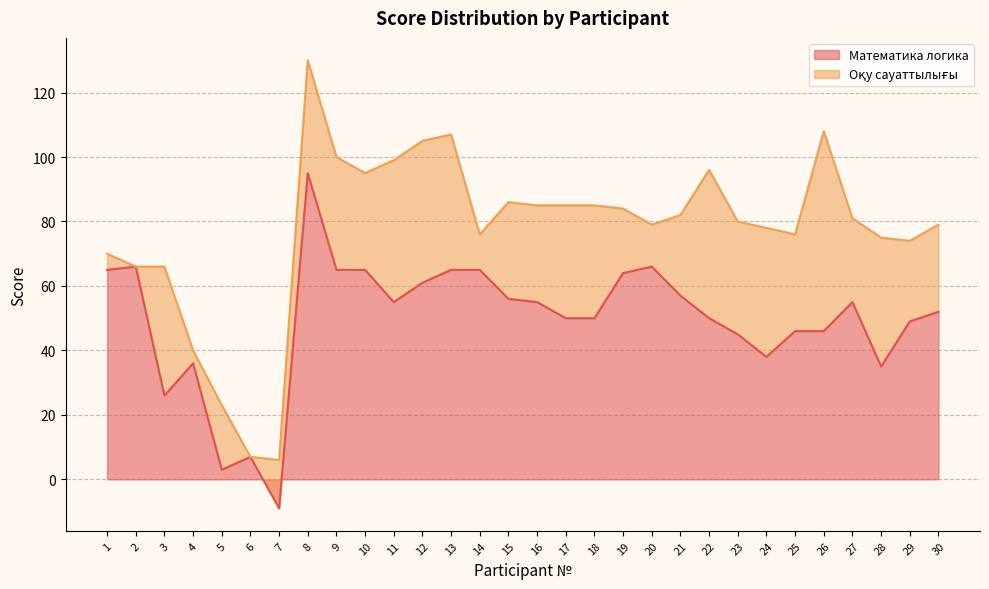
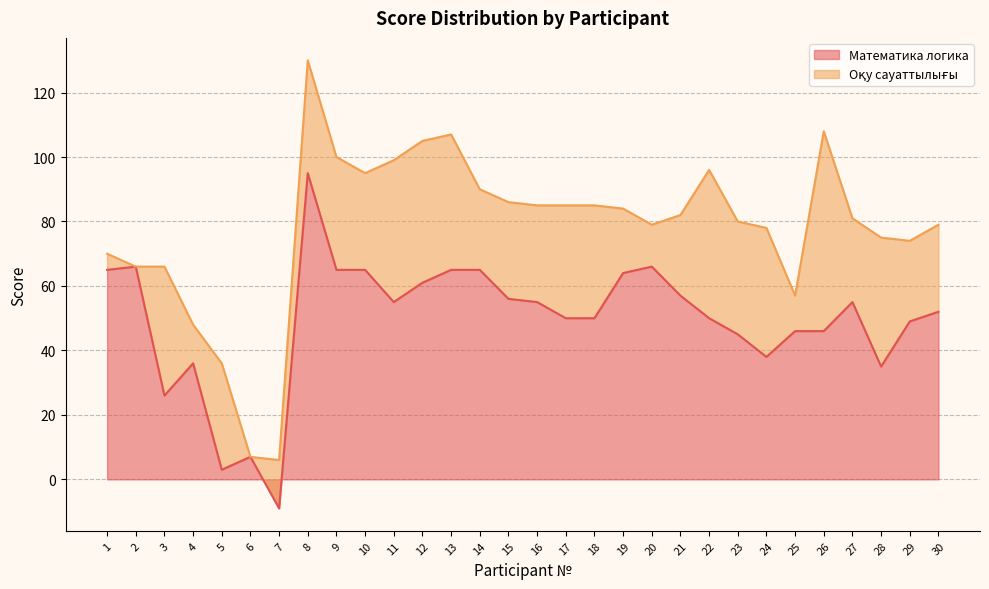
Оқу сауаттылығы, 4: 4 -> 12
Оқу сауаттылығы, 5: 20 -> 33
Оқу сауаттылығы, 14: 11 -> 25
Оқу сауаттылығы, 25: 30 -> 11
